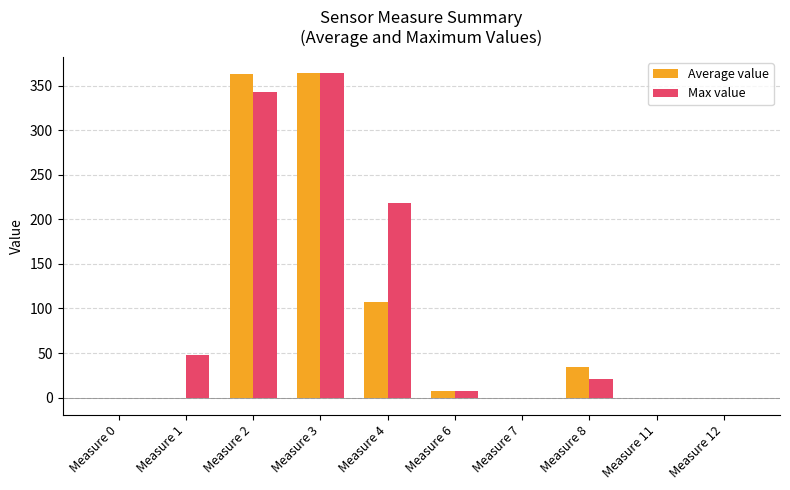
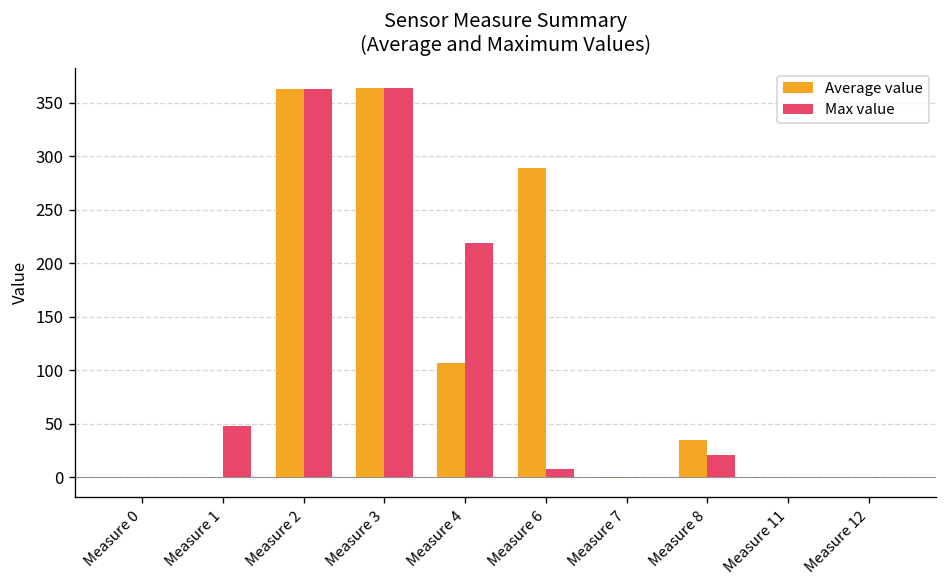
Max value, Measure 2: 340 -> 360
Average value, Measure 6: 10 -> 290
